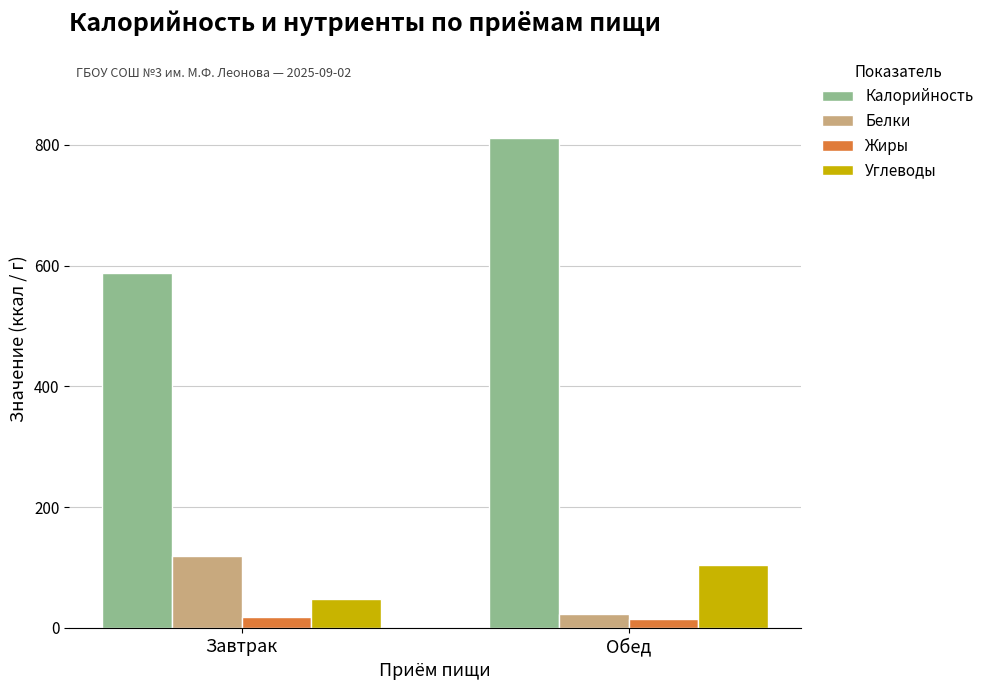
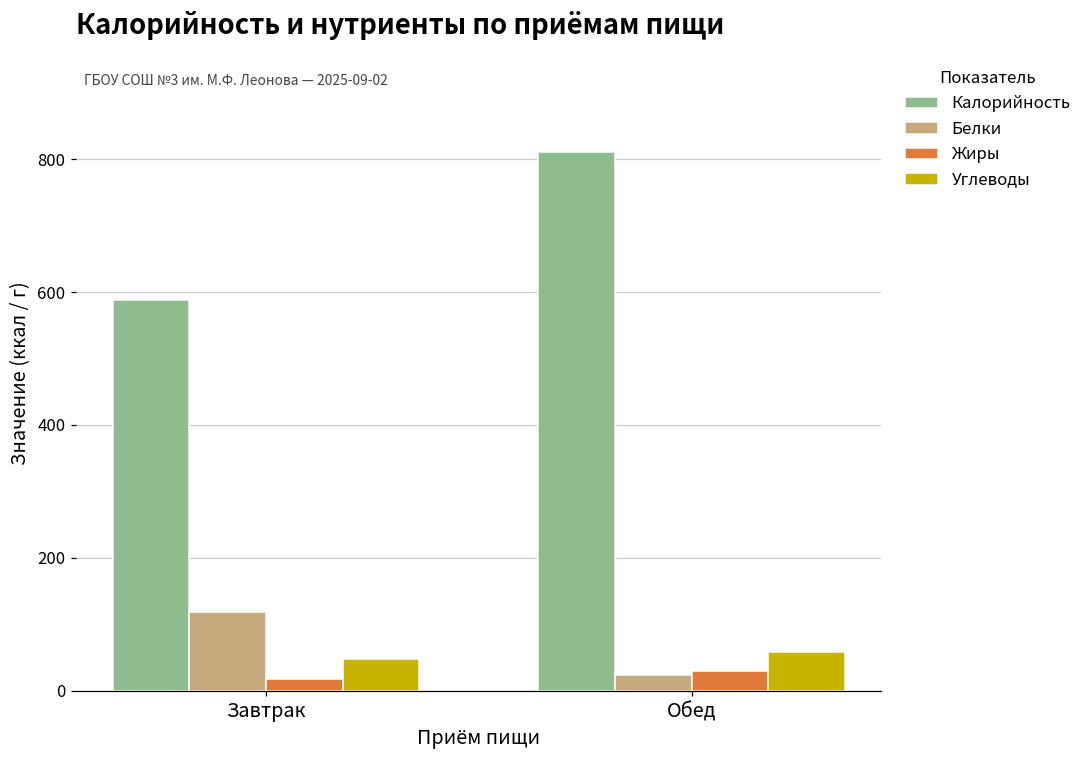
Жиры, Обед: 20 -> 30
Углеводы, Обед: 100 -> 60
